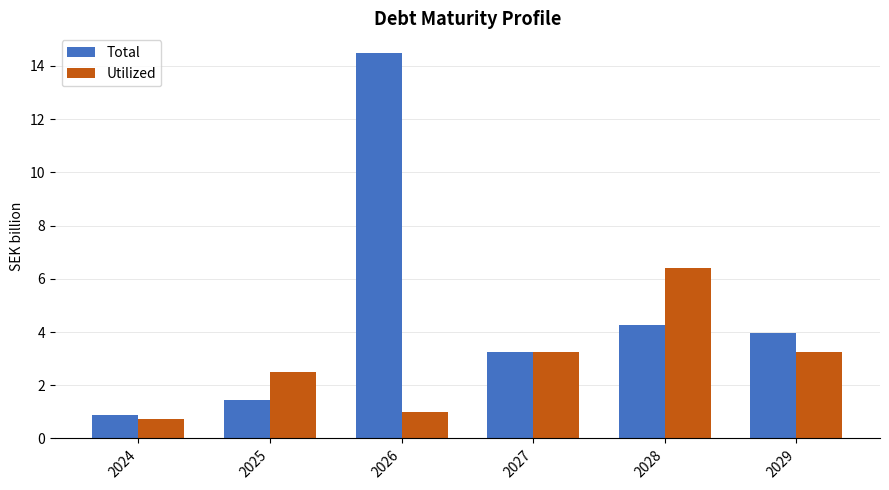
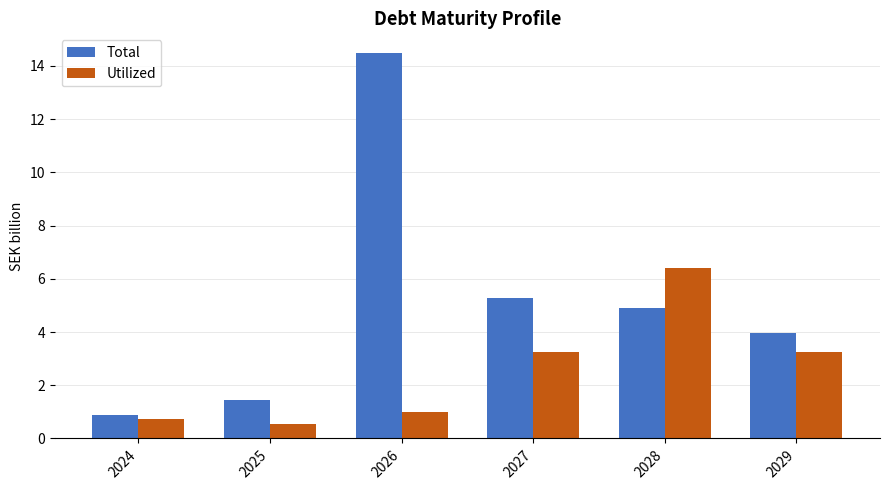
Utilized, 2025: 2.5 -> 0.5
Total, 2027: 3.3 -> 5.3
Total, 2028: 4.3 -> 4.9
